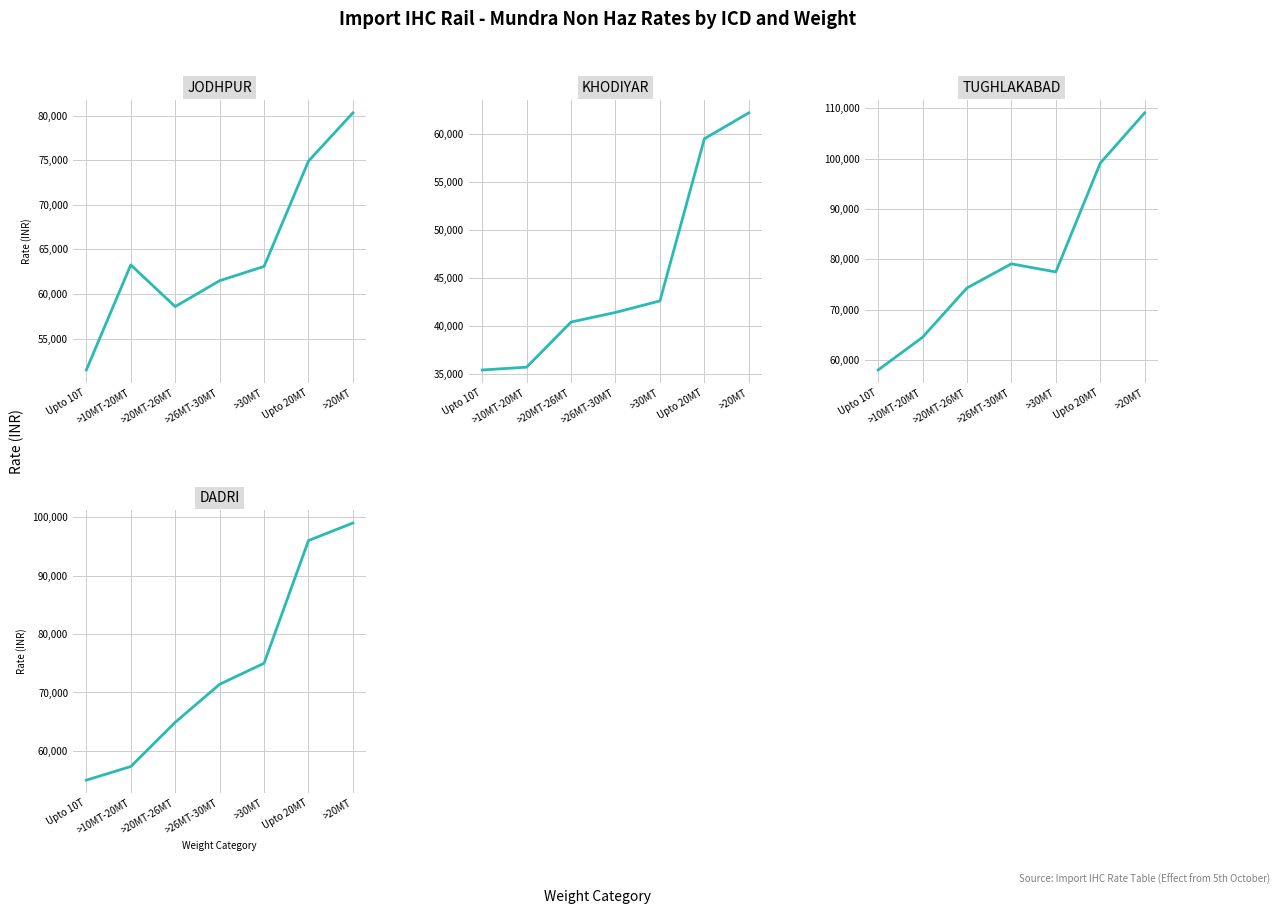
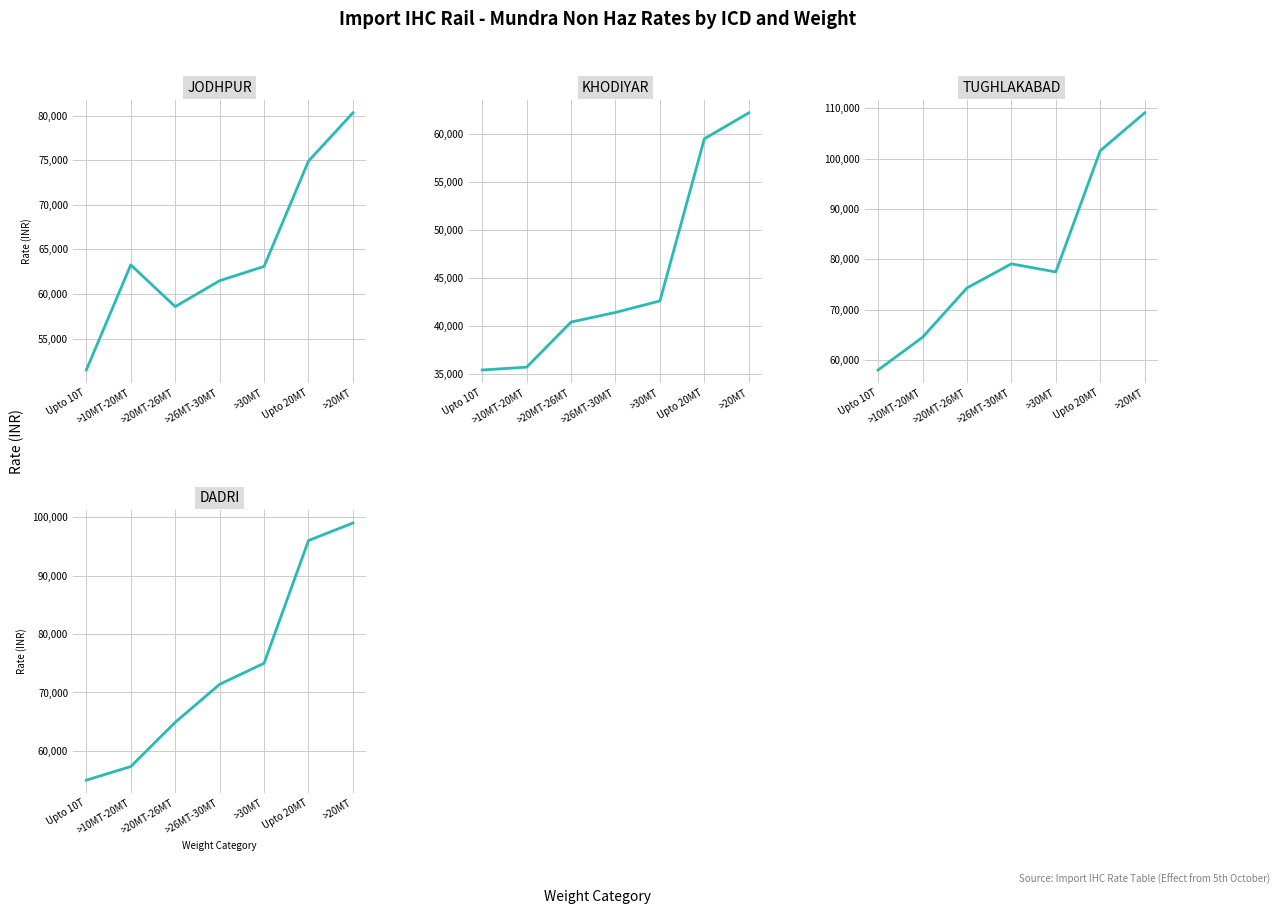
TUGHLAKABAD, Upto 20MT: 99,000 -> 102,000
